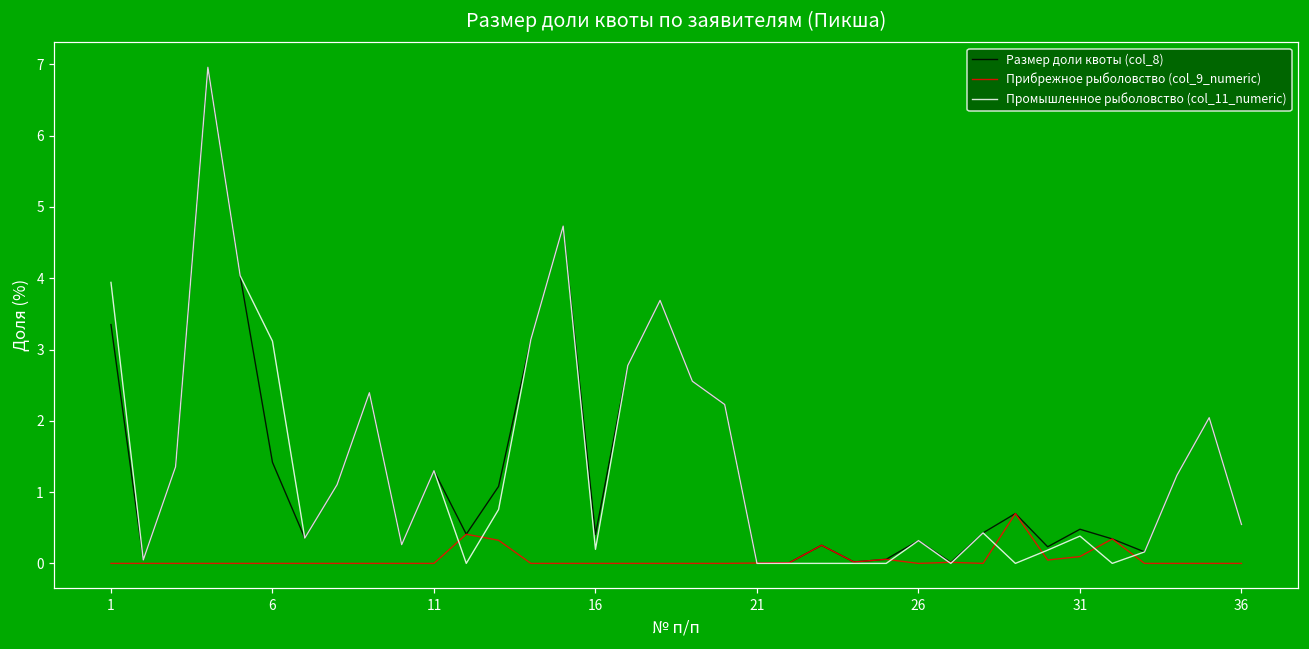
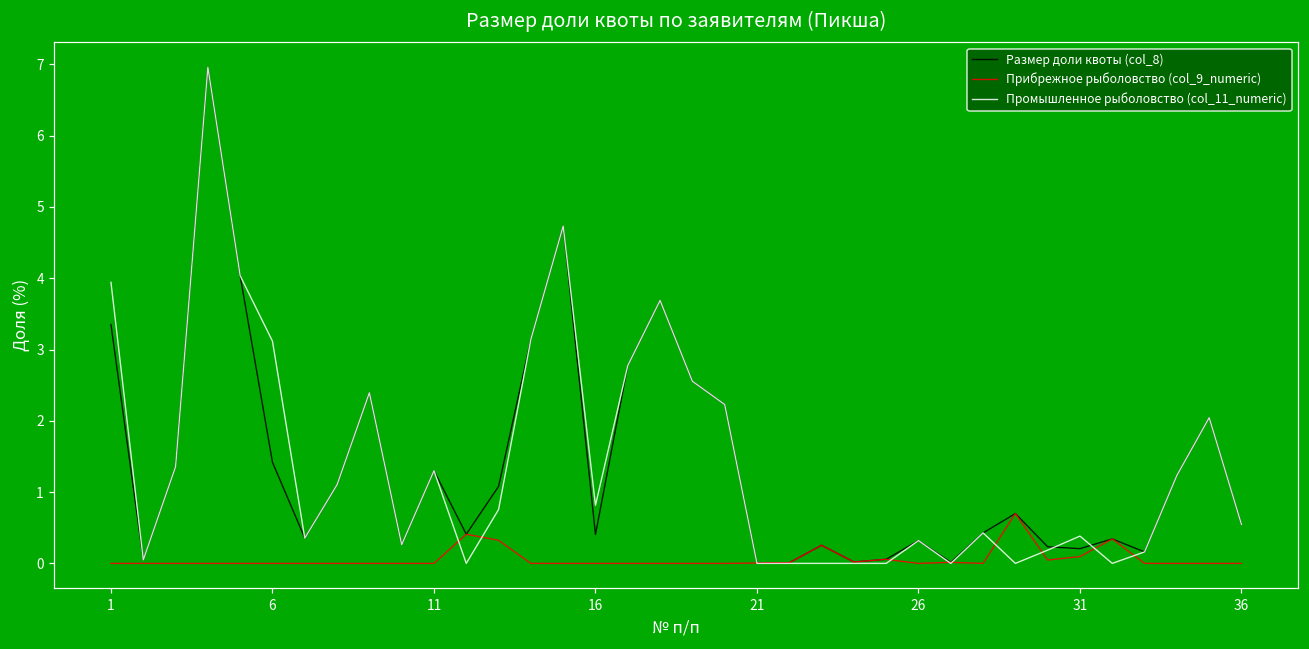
Промышленное рыболовство (col_11_numeric), 16: 0.2 -> 0.8
Размер доли квоты (col_8), 31: 0.5 -> 0.2
